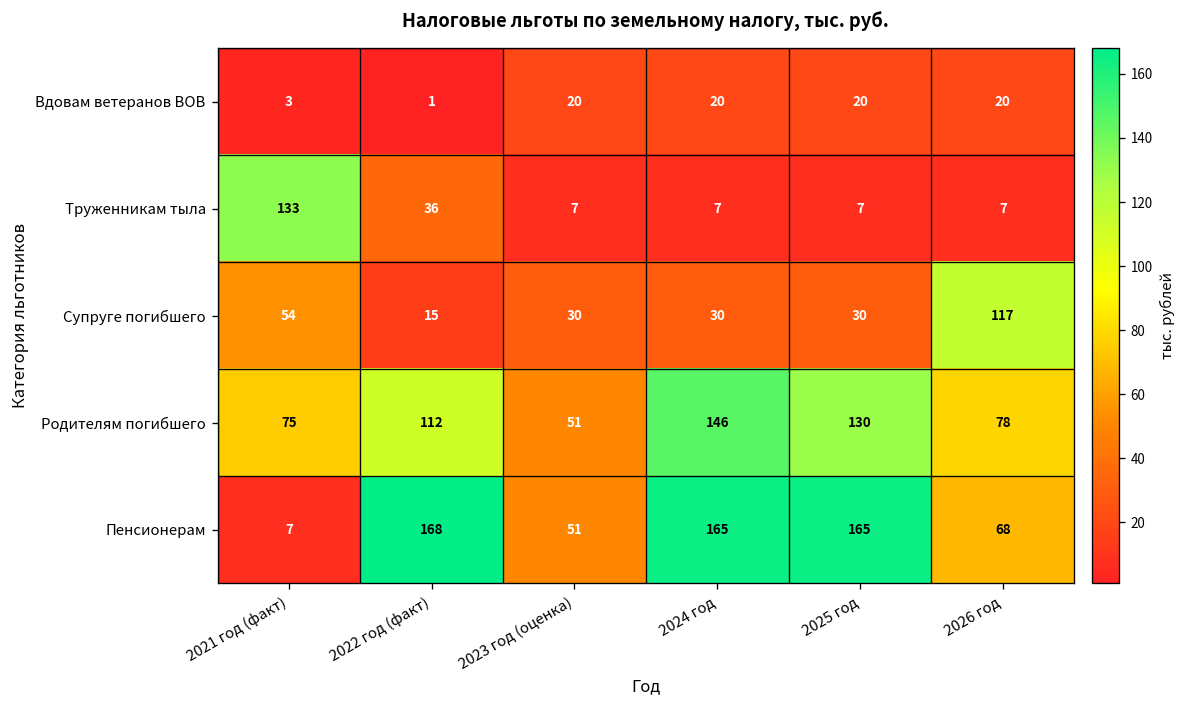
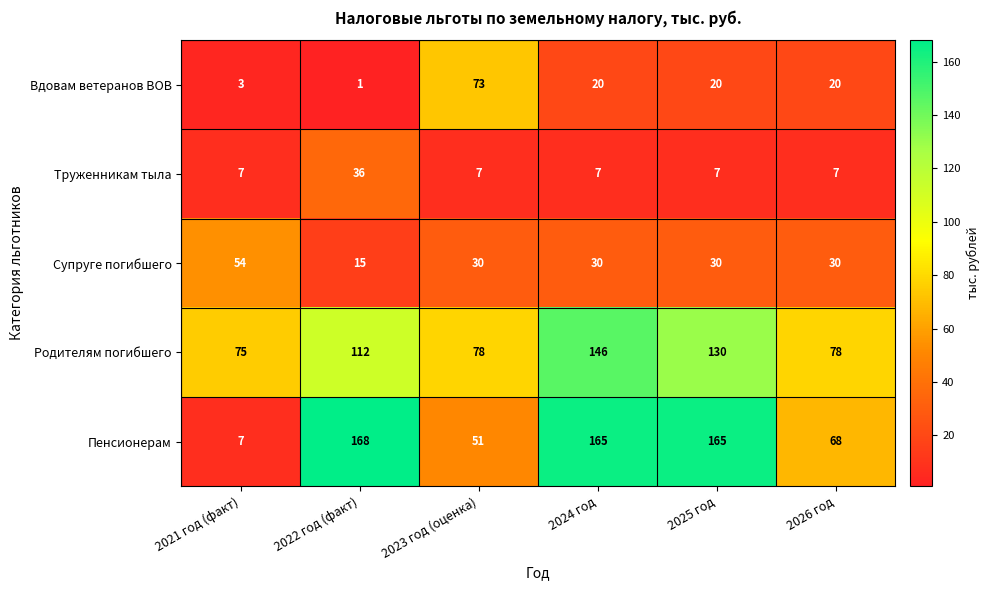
Вдовам ветеранов ВОВ, 2023 год (оценка): 20 -> 73
Труженникам тыла, 2021 год (факт): 133 -> 7
Супруге погибшего, 2026 год: 117 -> 30
Родителям погибшего, 2023 год (оценка): 51 -> 78
